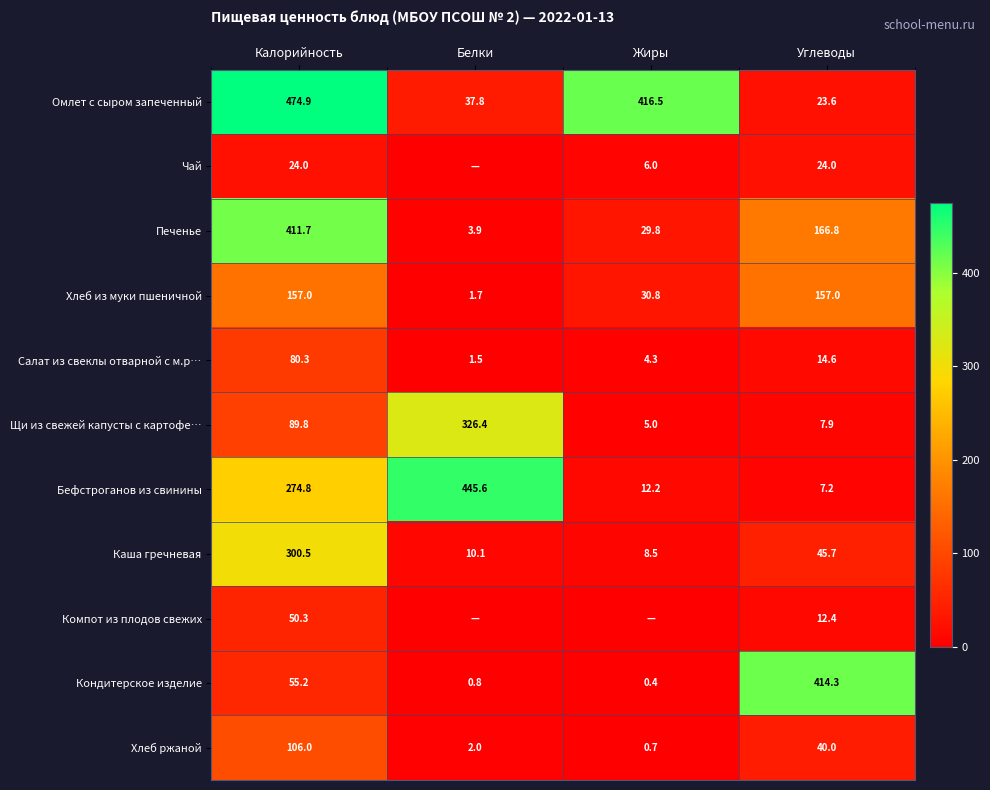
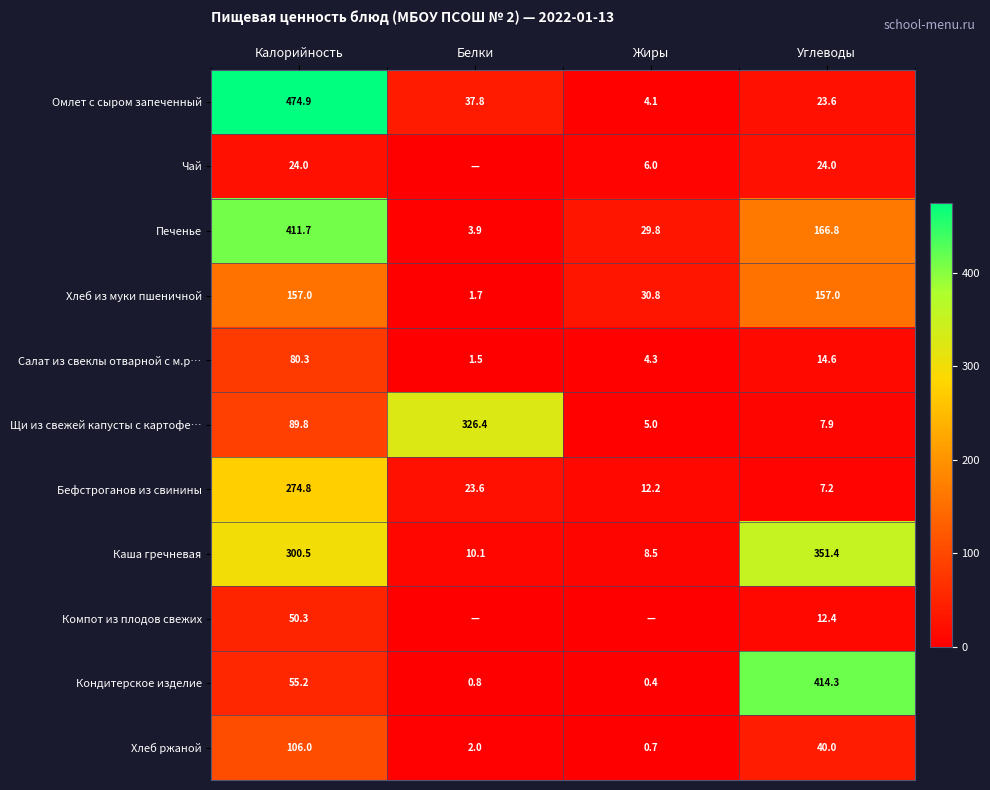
Омлет с сыром запеченный, Жиры: 416.5 -> 4.1
Бефстроганов из свинины, Белки: 445.6 -> 23.6
Каша гречневая, Углеводы: 45.7 -> 351.4
